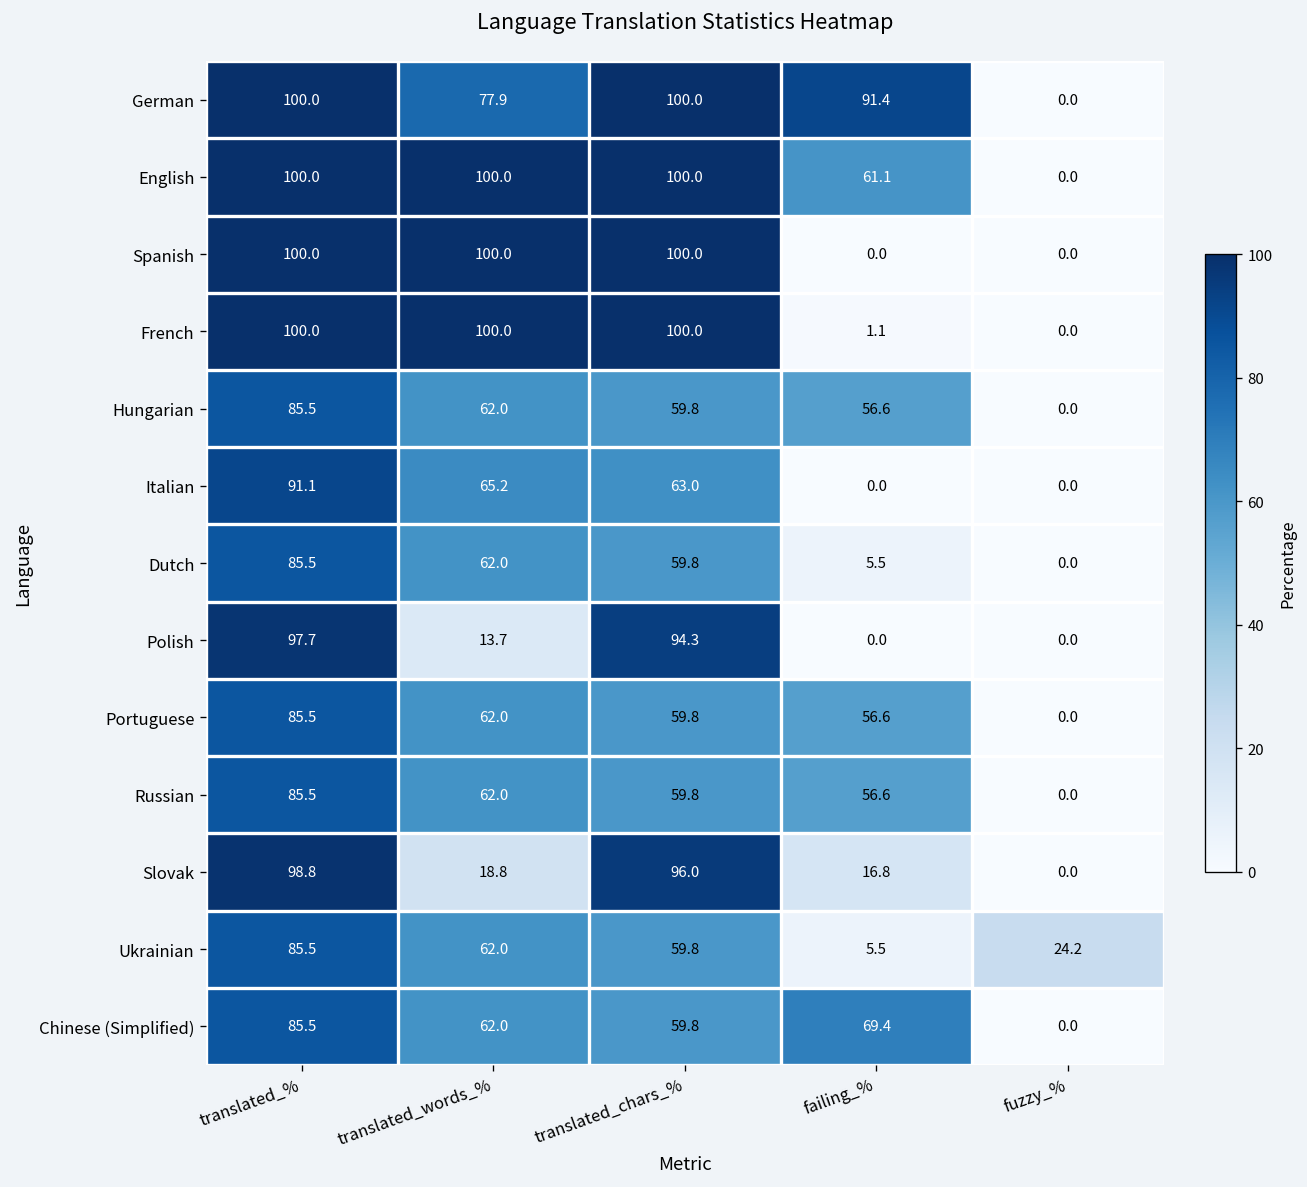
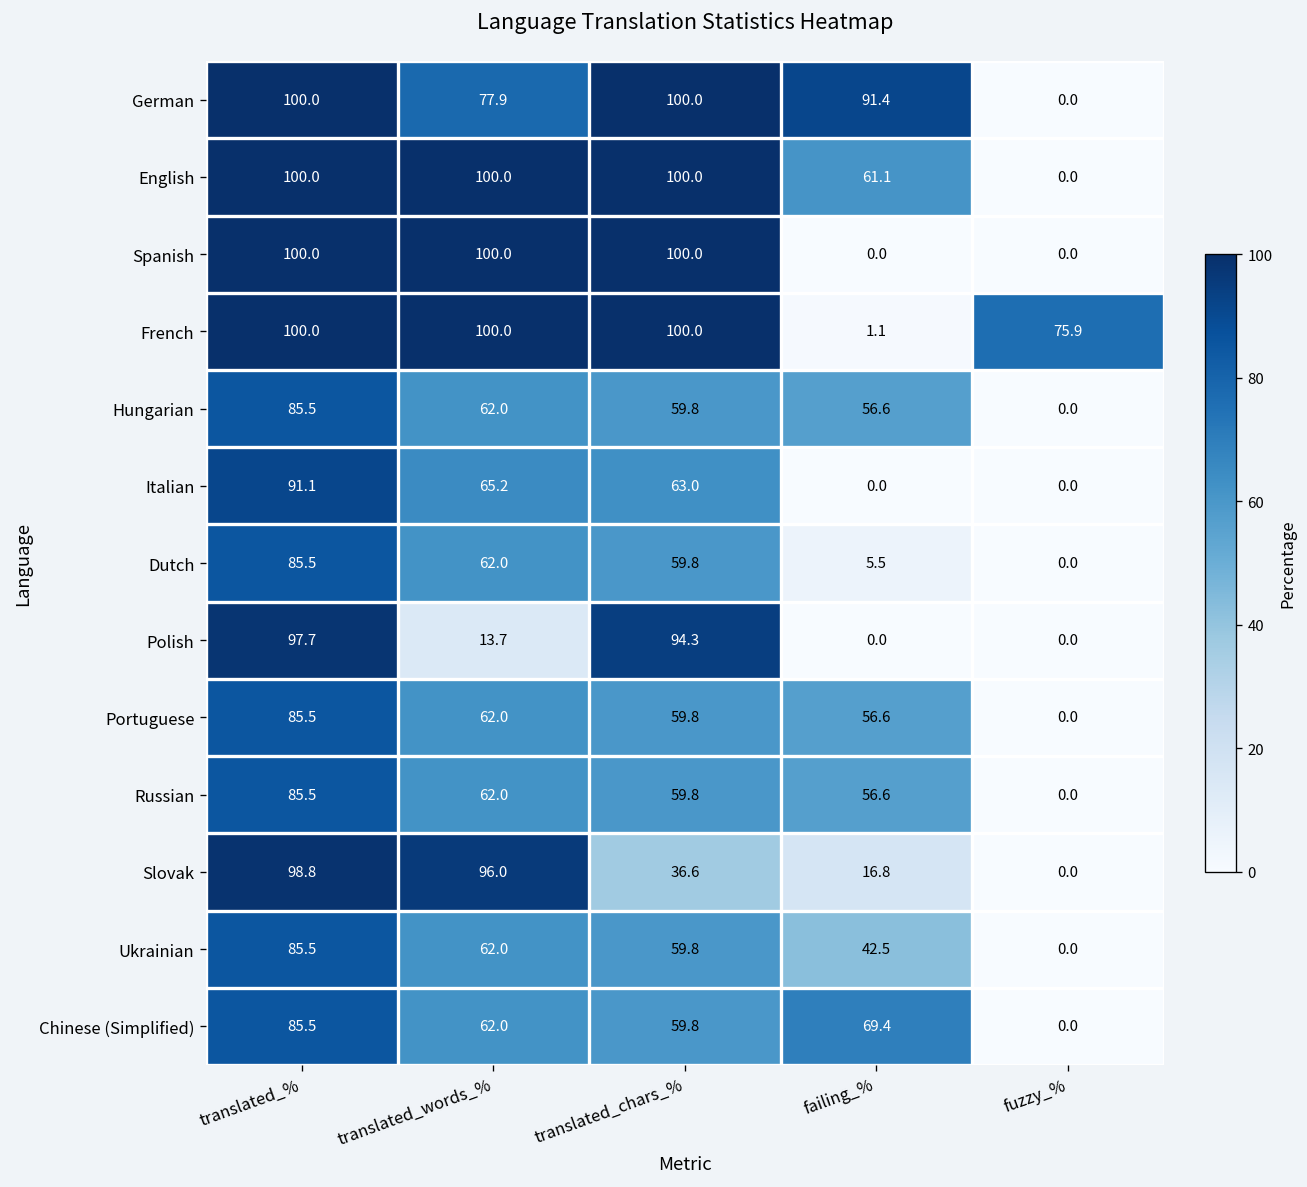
French, fuzzy_%: 0.0 -> 75.9
Slovak, translated_words_%: 18.8 -> 96.0
Slovak, translated_chars_%: 96.0 -> 36.6
Ukrainian, failing_%: 5.5 -> 42.5
Ukrainian, fuzzy_%: 24.2 -> 0.0
